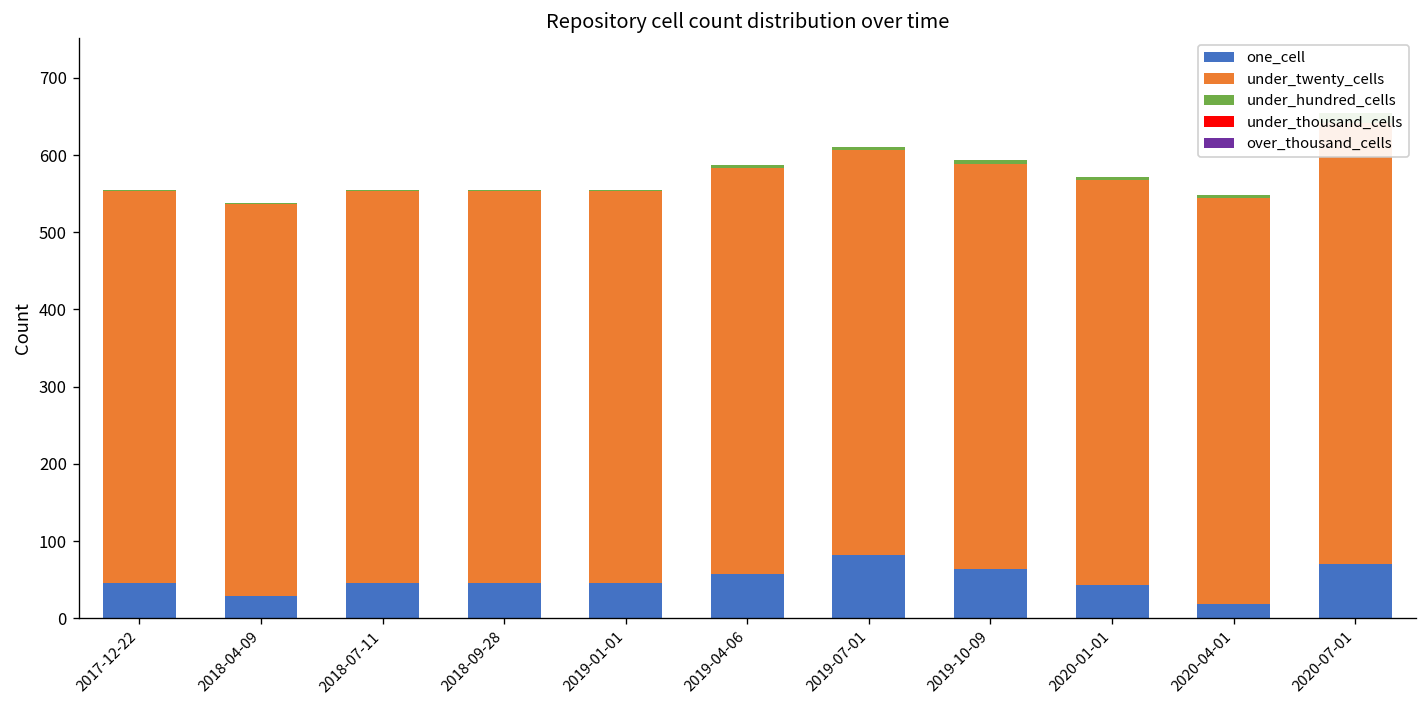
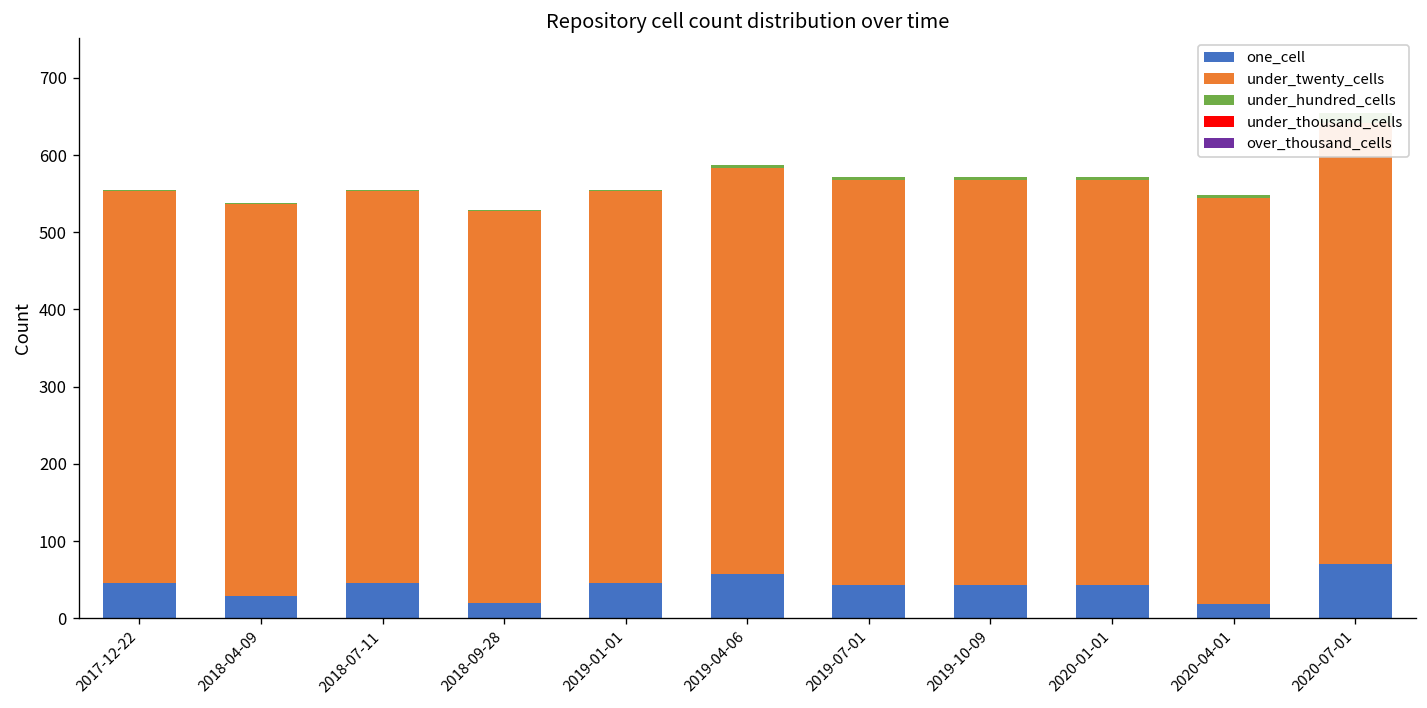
one_cell, 2018-09-28: 50 -> 20
one_cell, 2019-07-01: 80 -> 40
one_cell, 2019-10-09: 60 -> 40
